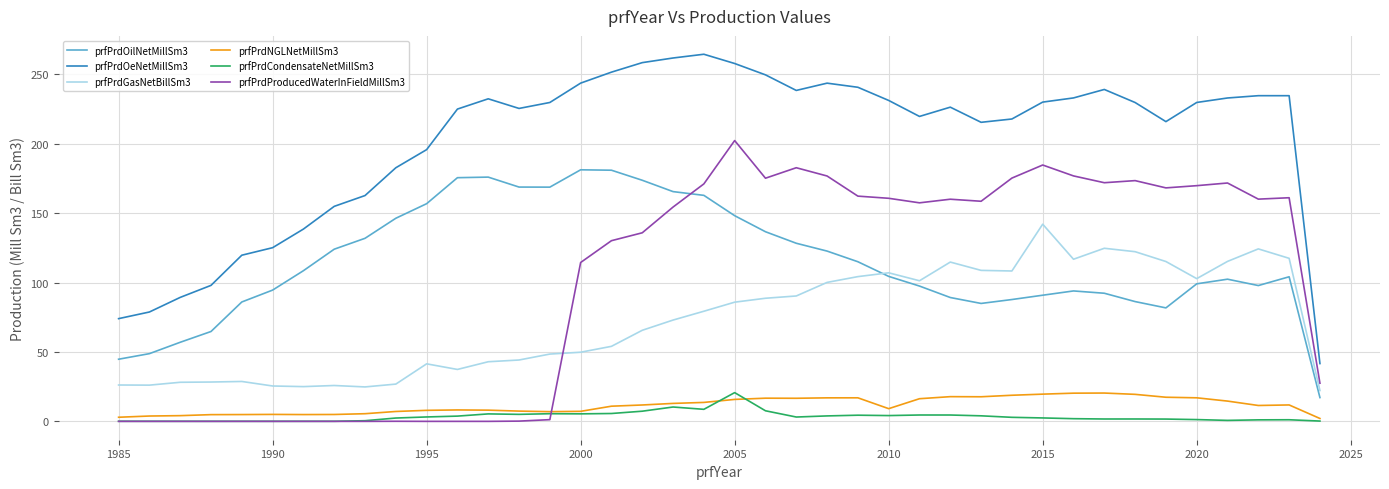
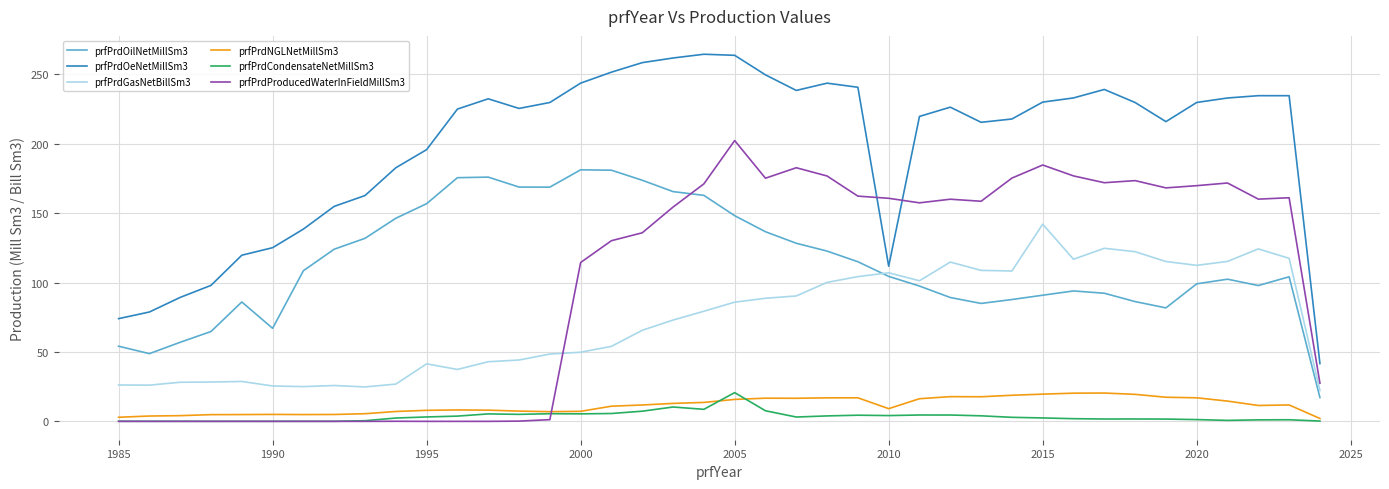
prfPrdOilNetMillSm3, 1985: 45 -> 54
prfPrdOilNetMillSm3, 1990: 95 -> 67
prfPrdOeNetMillSm3, 2005: 258 -> 264
prfPrdOeNetMillSm3, 2010: 231 -> 112
prfPrdGasNetBillSm3, 2020: 103 -> 112
